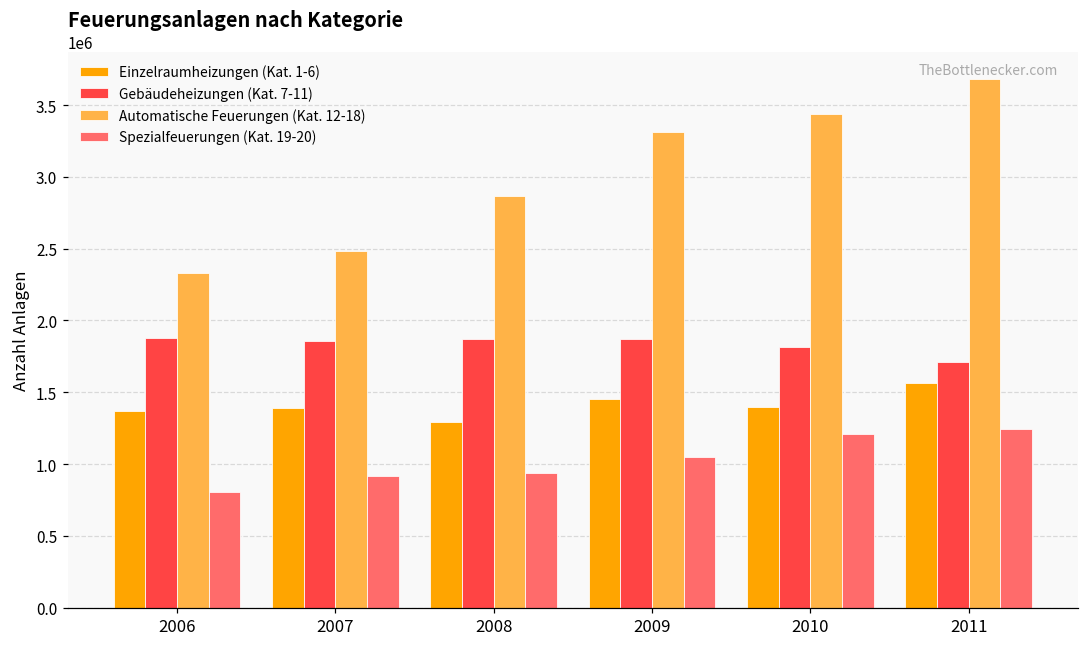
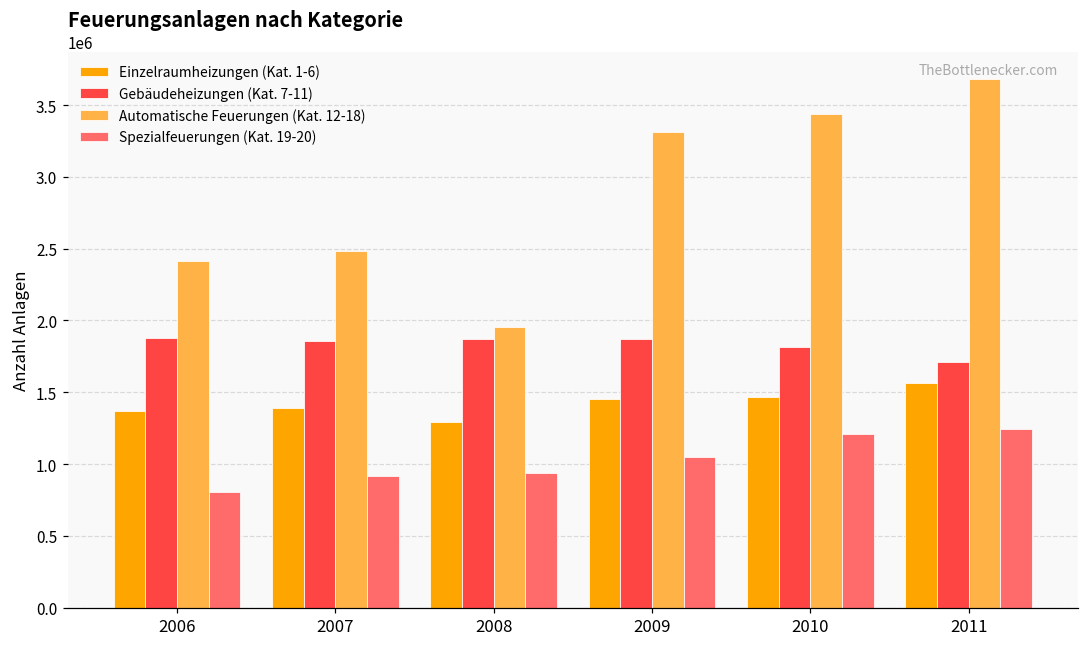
Automatische Feuerungen (Kat. 12-18), 2006: 2330000 -> 2420000
Automatische Feuerungen (Kat. 12-18), 2008: 2870000 -> 1960000
Einzelraumheizungen (Kat. 1-6), 2010: 1400000 -> 1470000
